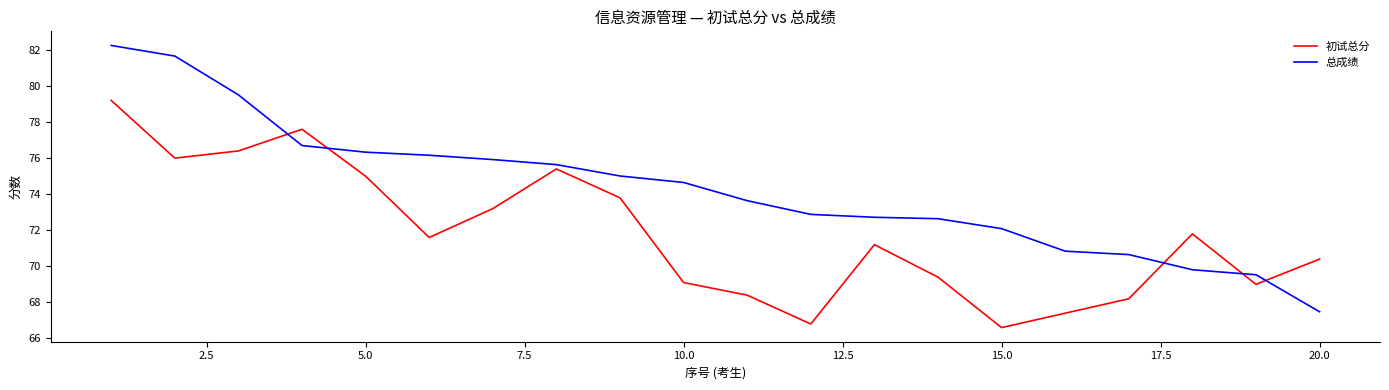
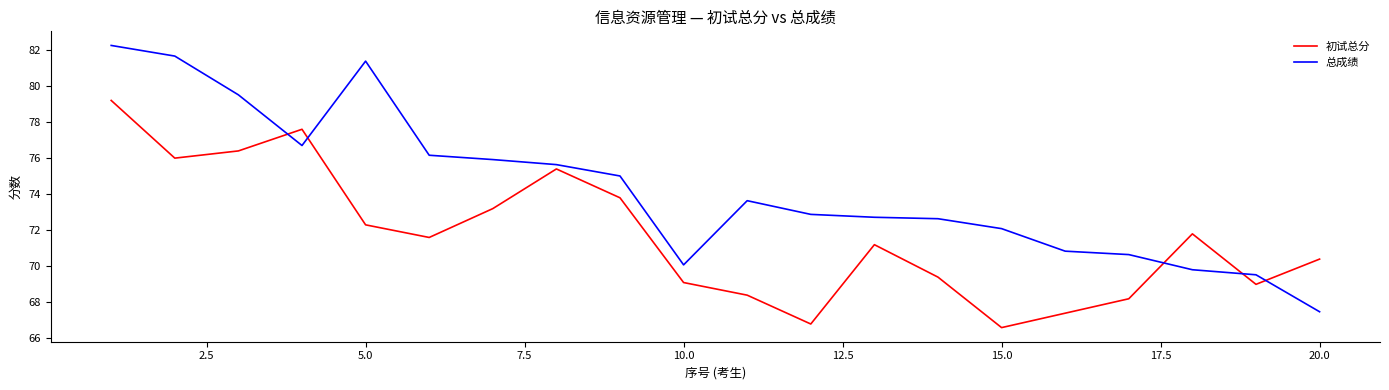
初试总分, 5.0: 75.0 -> 72.3
总成绩, 5.0: 76.3 -> 81.4
总成绩, 10.0: 74.7 -> 70.1
